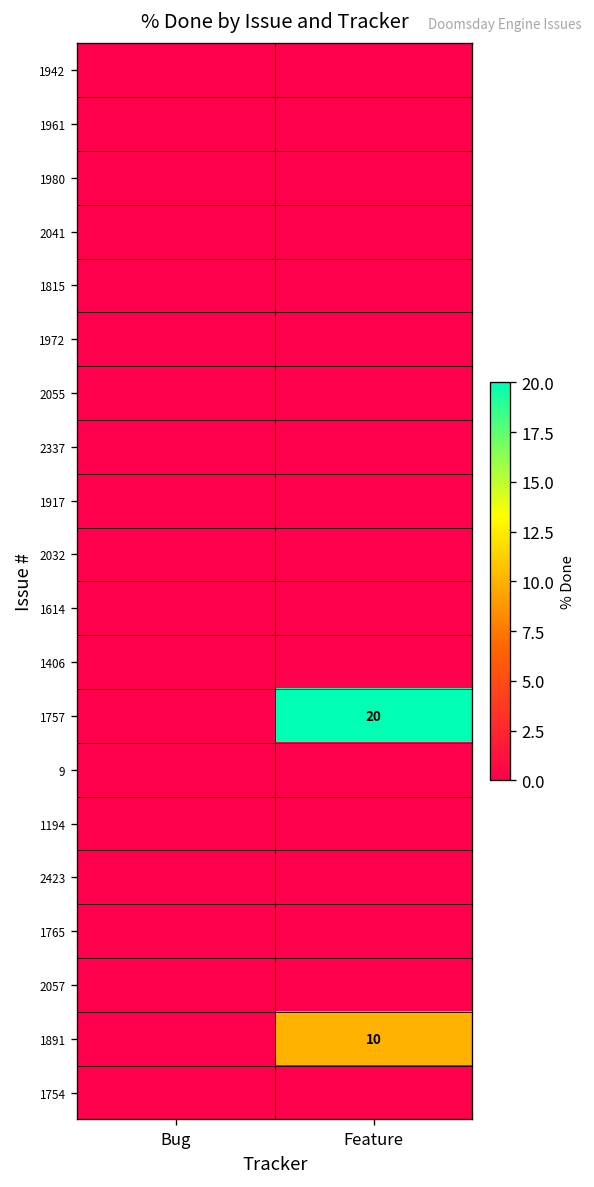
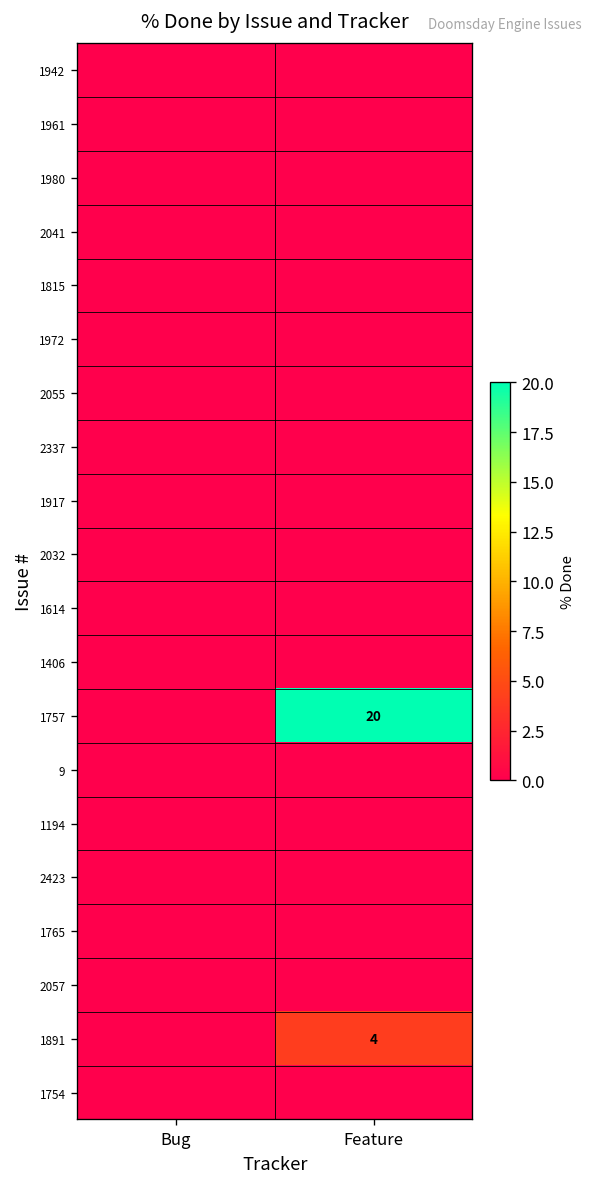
1891, Feature: 10 -> 4
